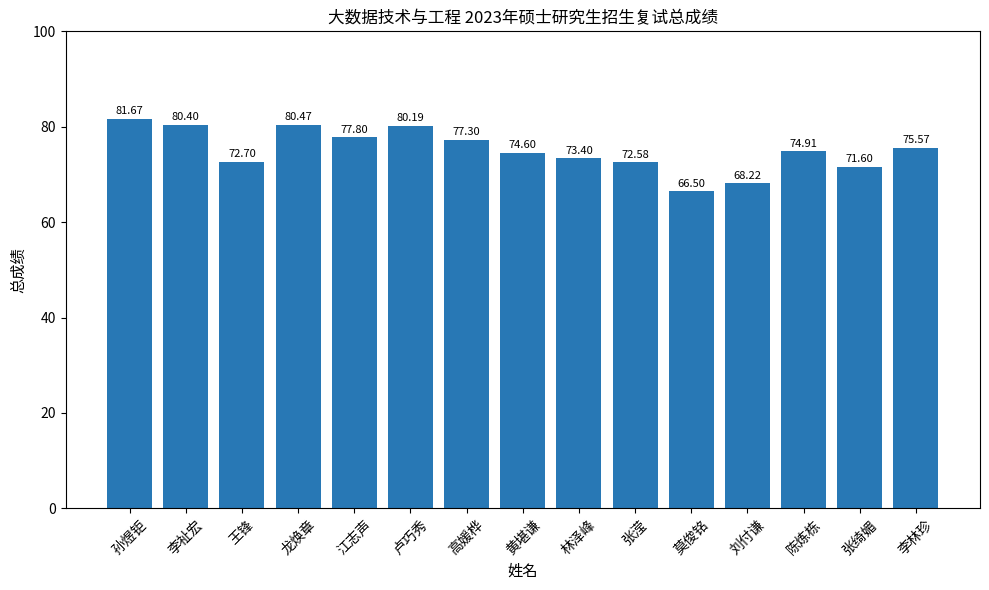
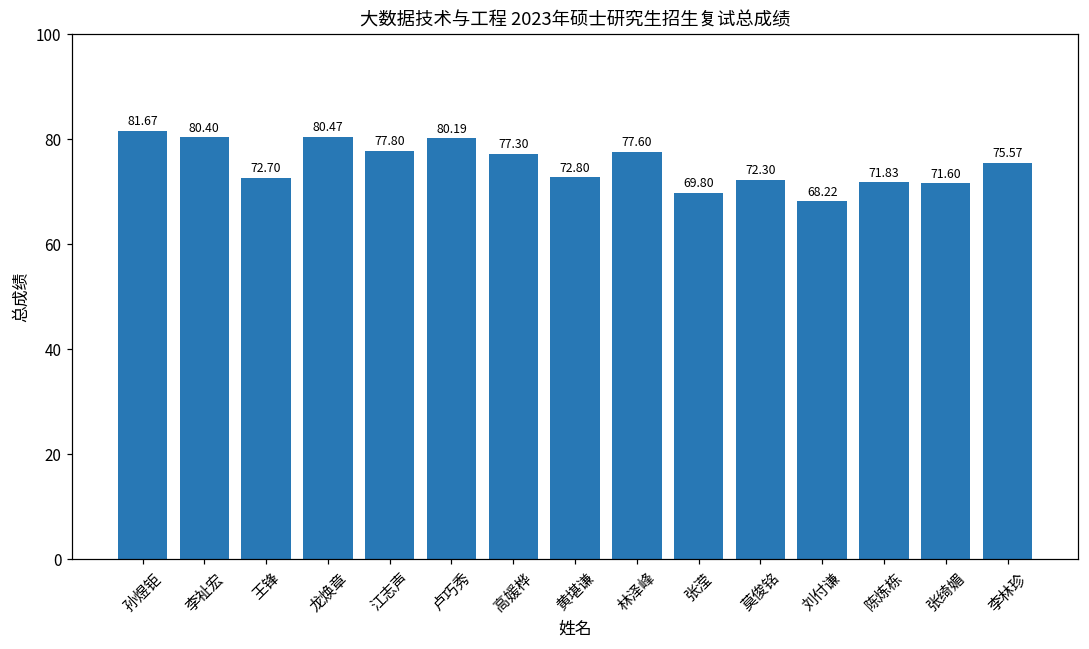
黄堪谦: 74.60 -> 72.80
林泽峰: 73.40 -> 77.60
张滢: 72.58 -> 69.80
莫俊铭: 66.50 -> 72.30
陈炼栋: 74.91 -> 71.83
